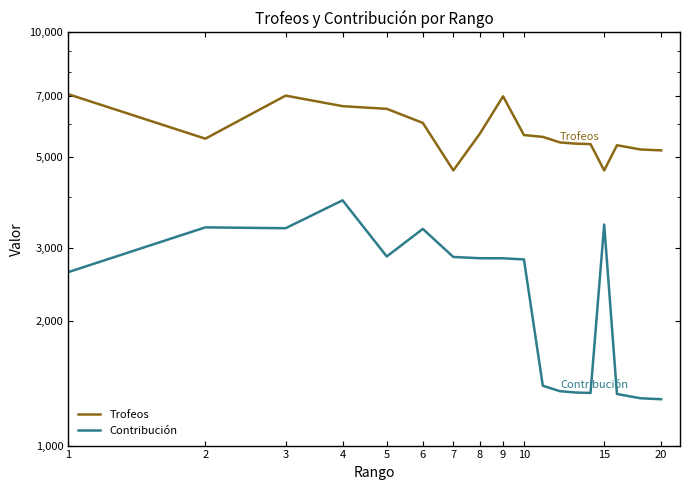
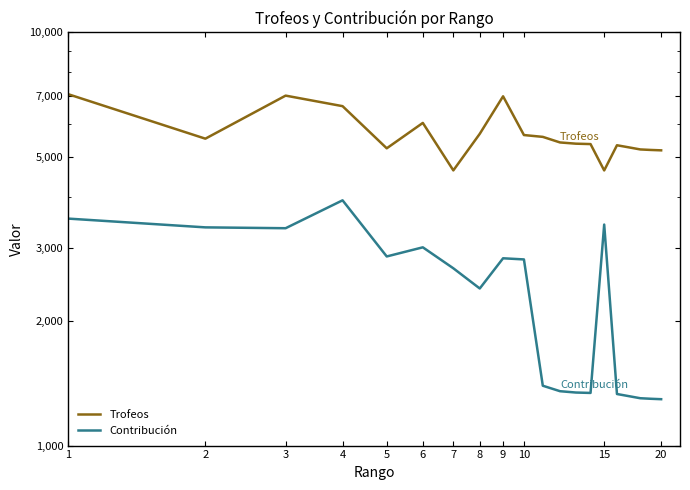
Contribución, 1: 2,600 -> 3,500
Trofeos, 5: 6,500 -> 5,200
Contribución, 6: 3,300 -> 3,000
Contribución, 7: 2,900 -> 2,700
Contribución, 8: 2,800 -> 2,400
